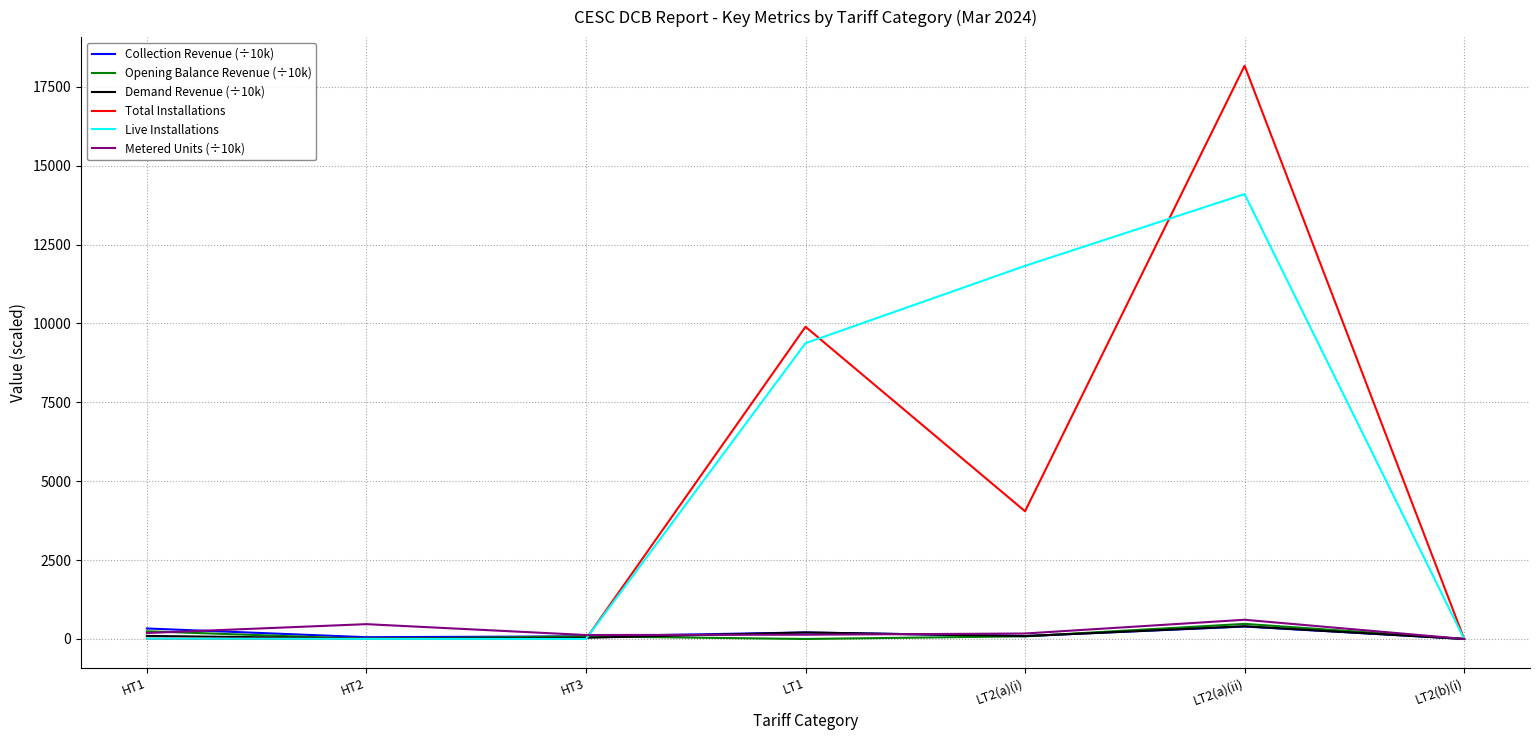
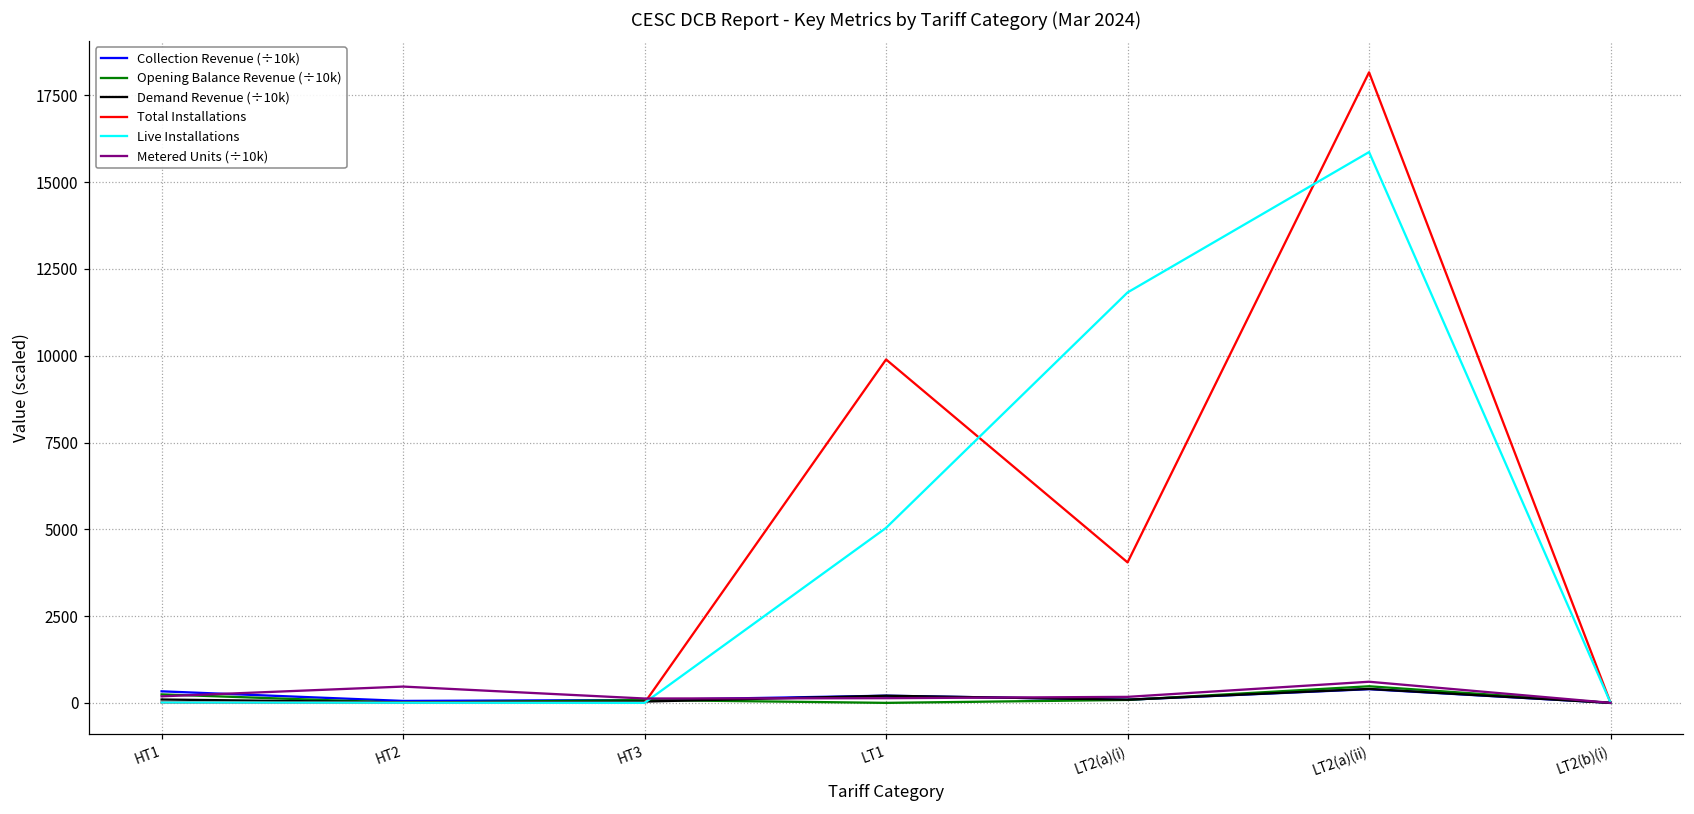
Live Installations, LT1: 9400 -> 5000
Live Installations, LT2(a)(ii): 14100 -> 15900
